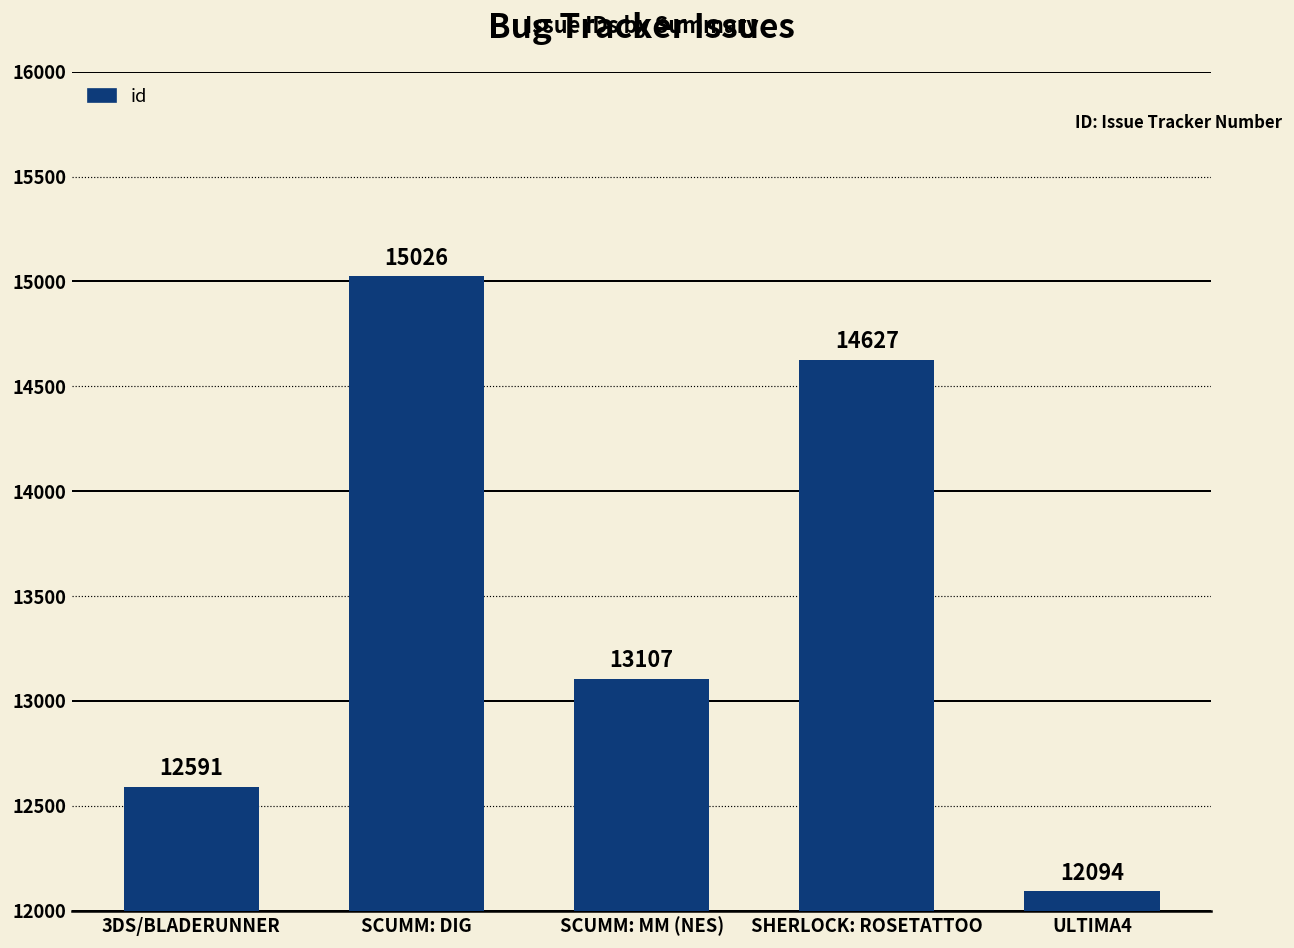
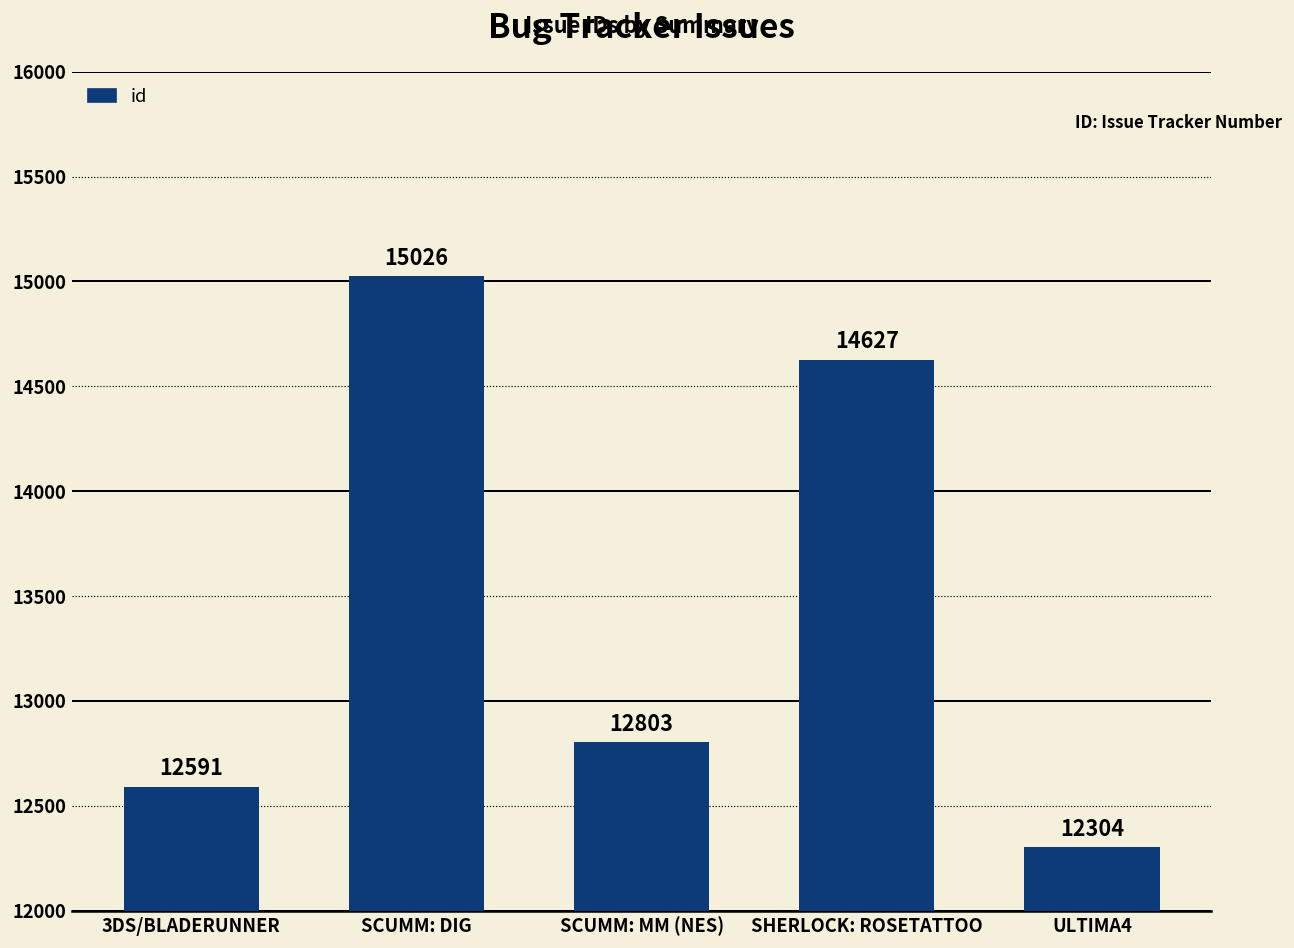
SCUMM: MM (NES): 13107 -> 12803
ULTIMA4: 12094 -> 12304
